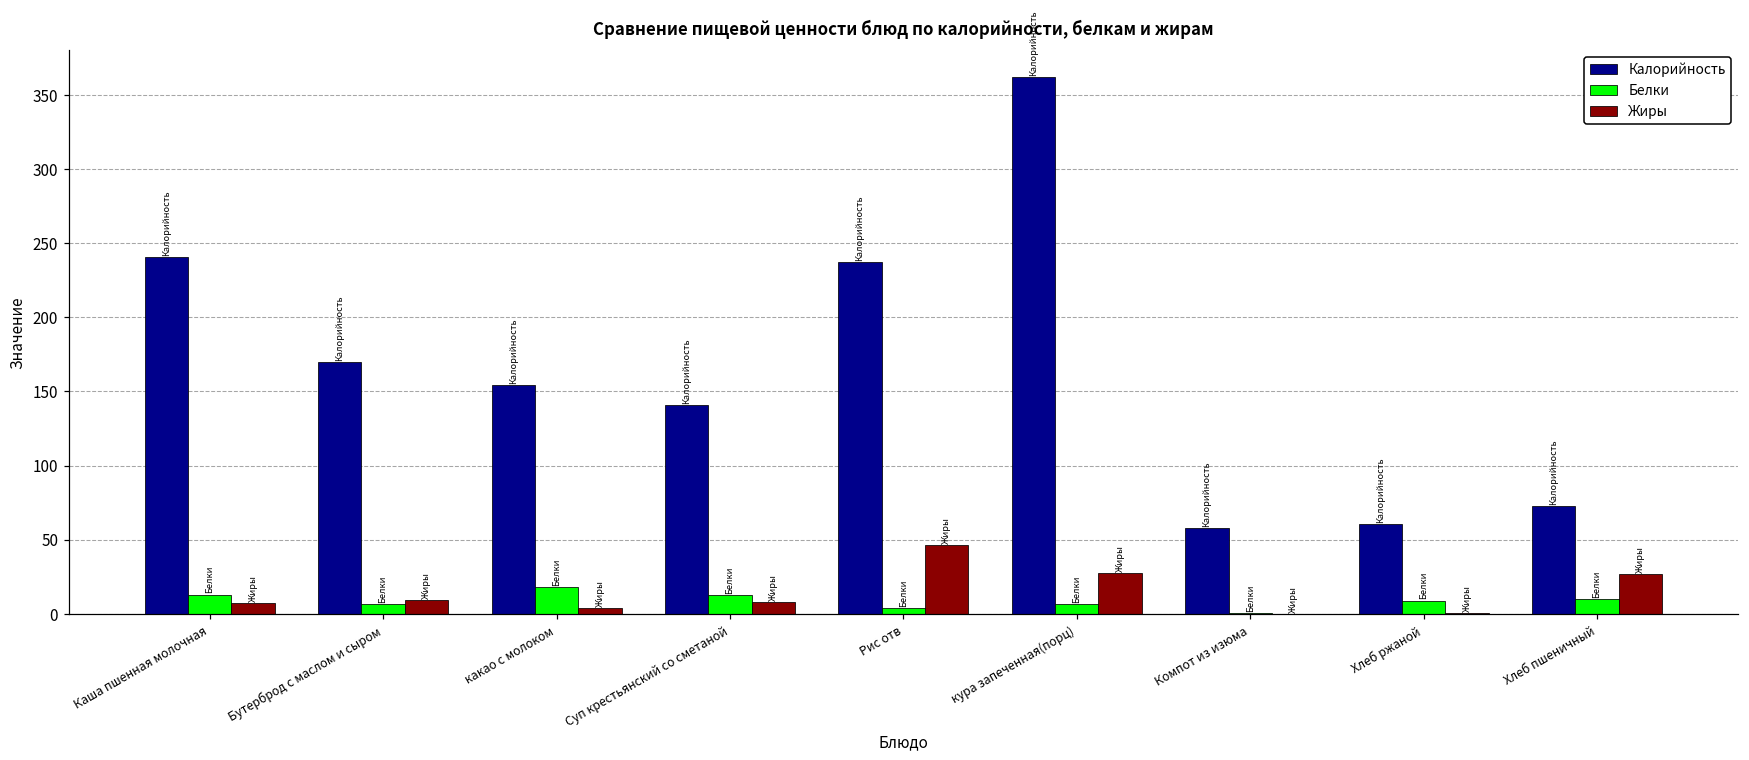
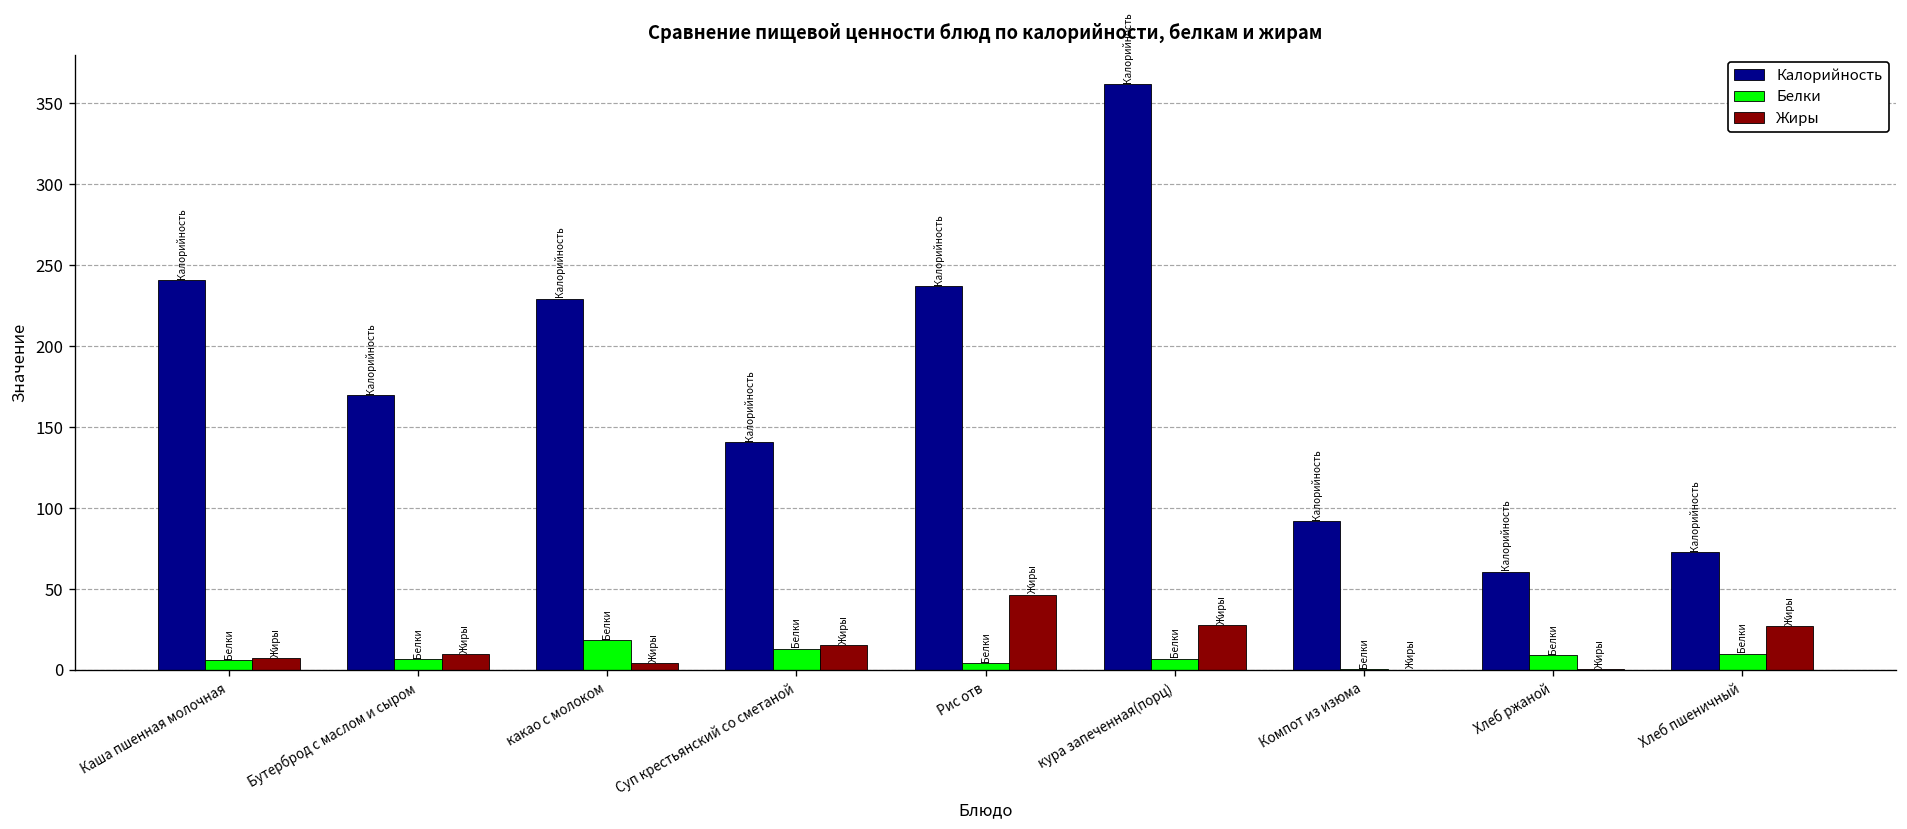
Белки, Каша пшенная молочная: 13 -> 6
Калорийность, какао с молоком: 154 -> 229
Жиры, Суп крестьянский со сметаной: 8 -> 15
Калорийность, Компот из изюма: 58 -> 92
